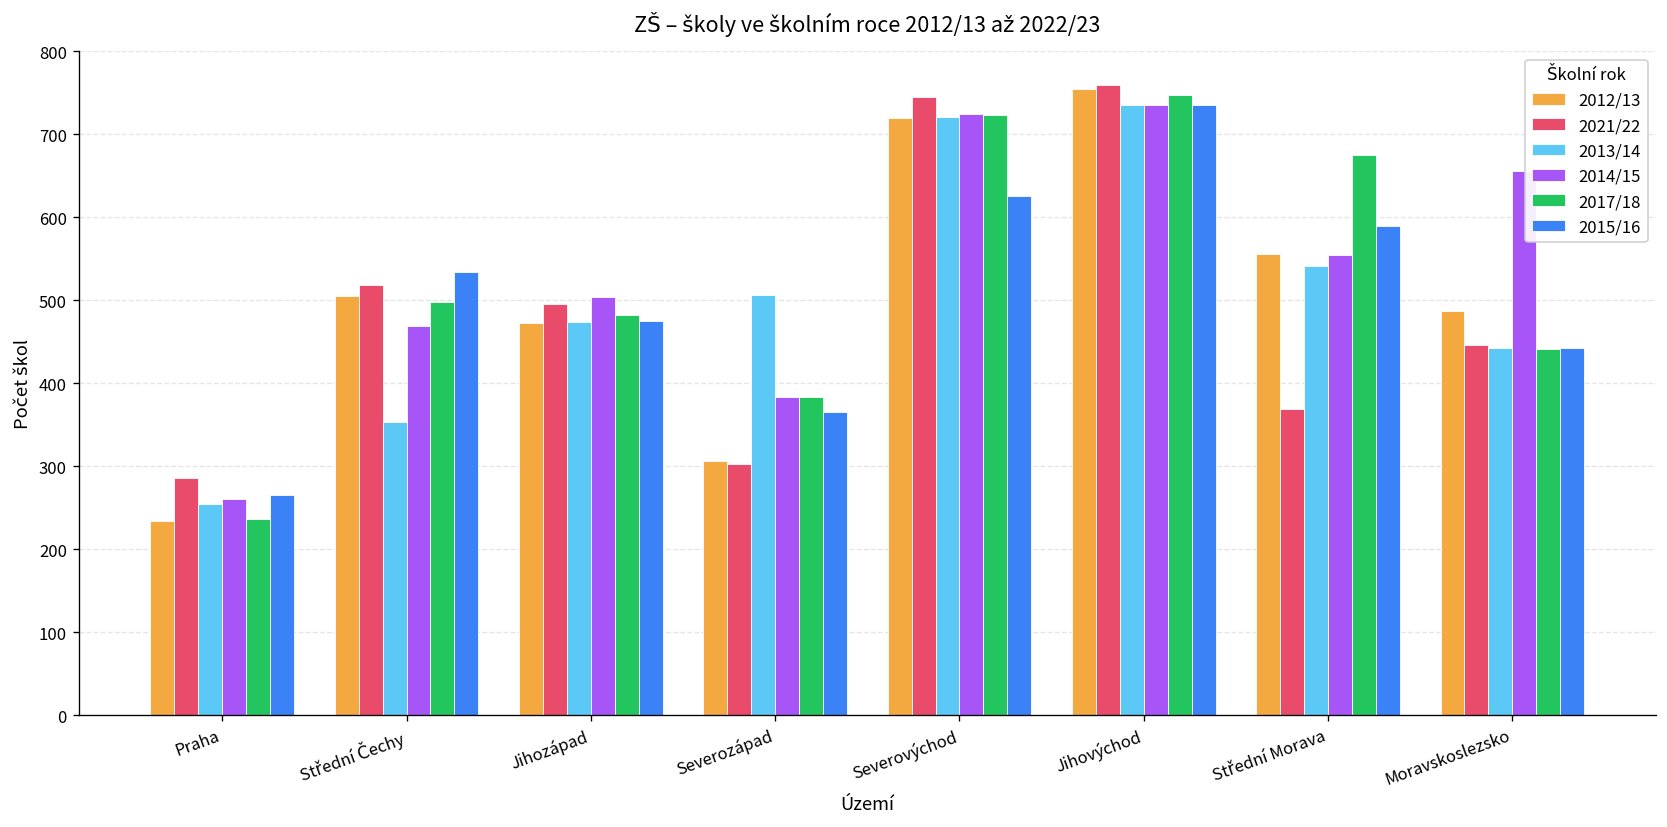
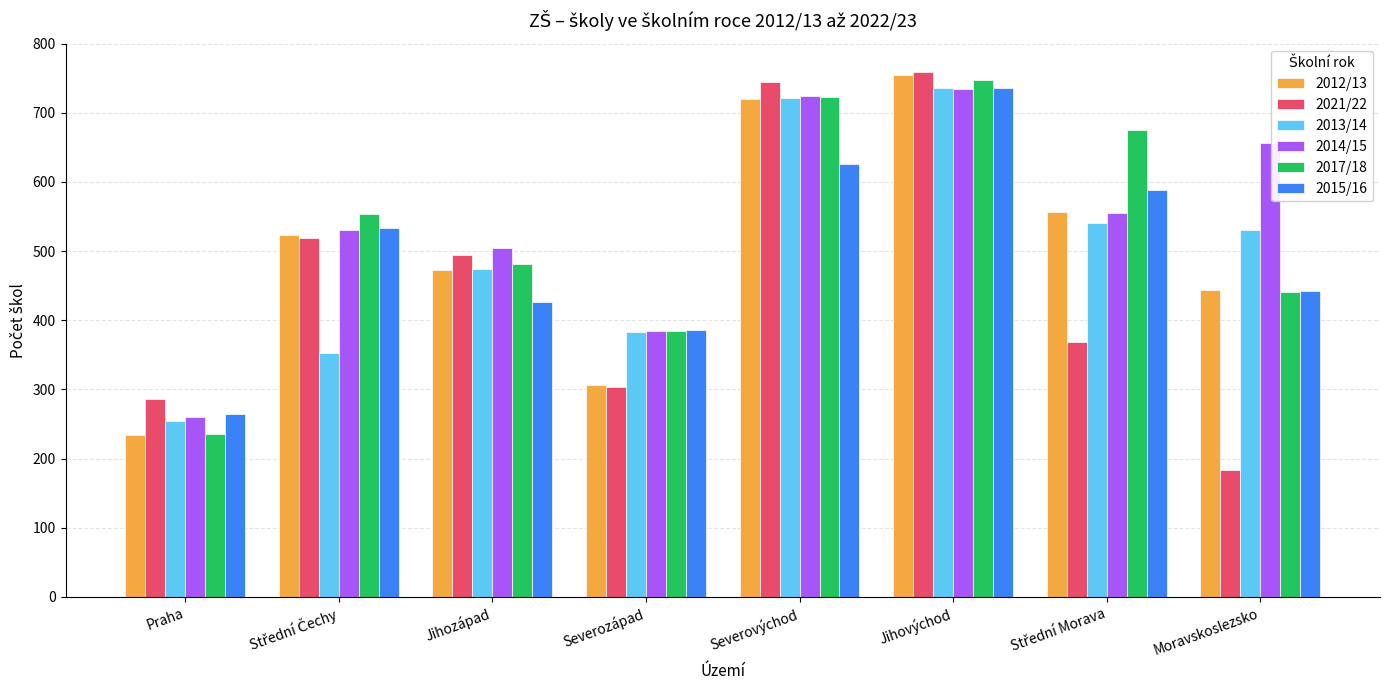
2012/13, Střední Čechy: 510 -> 520
2014/15, Střední Čechy: 470 -> 530
2017/18, Střední Čechy: 500 -> 550
2015/16, Jihozápad: 480 -> 430
2013/14, Severozápad: 510 -> 380
2015/16, Severozápad: 370 -> 390
2012/13, Moravskoslezsko: 490 -> 440
2021/22, Moravskoslezsko: 450 -> 180
2013/14, Moravskoslezsko: 440 -> 530
